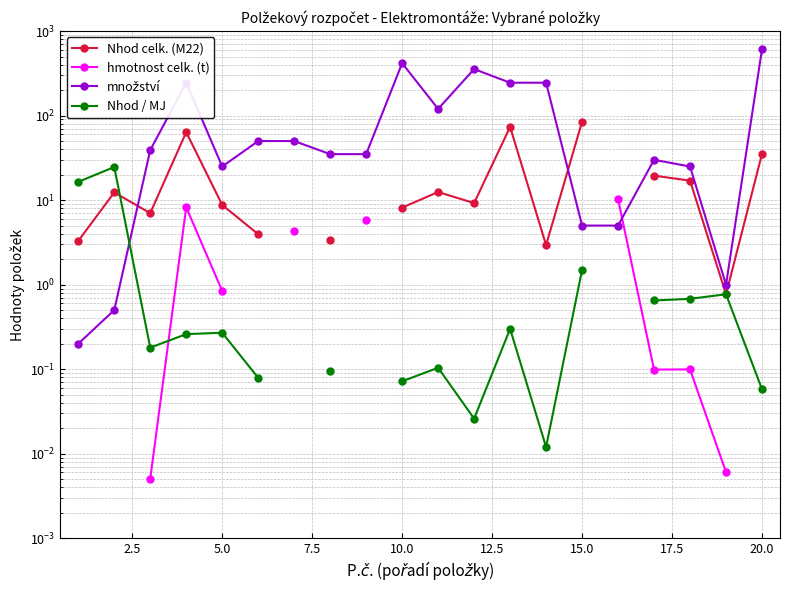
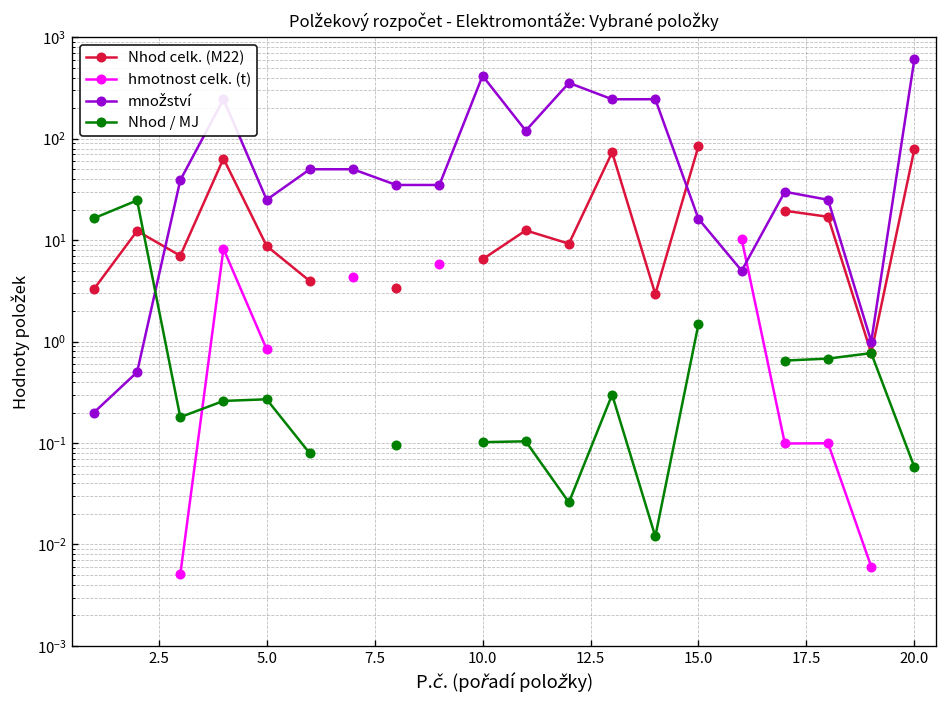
Nhod celk. (M22), 10.0: 8 -> 6
Nhod / MJ, 10.0: 0.07 -> 0.10
množství, 15.0: 5 -> 16
Nhod celk. (M22), 20.0: 35 -> 80
